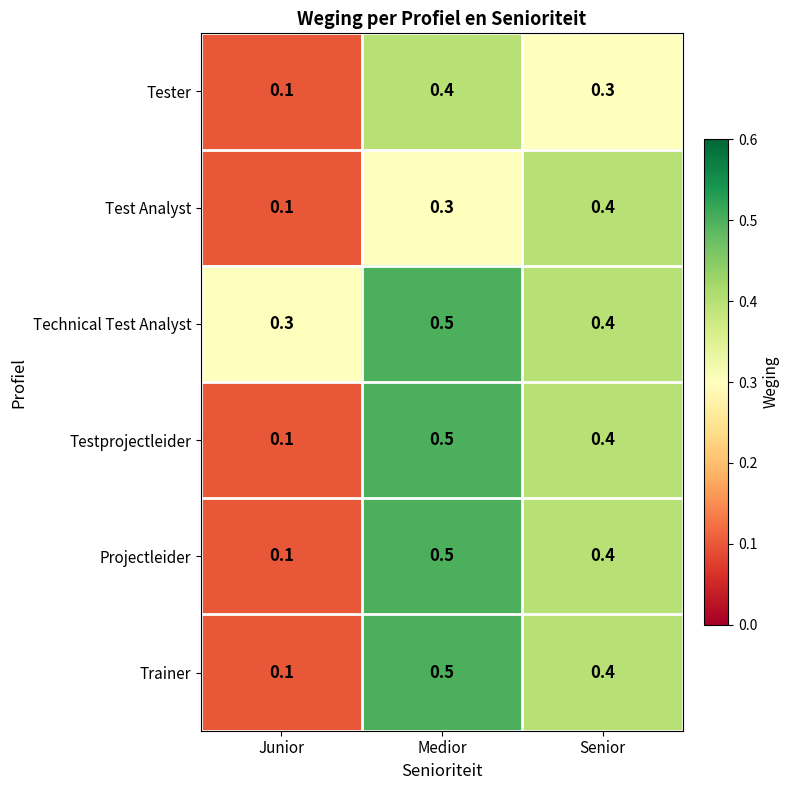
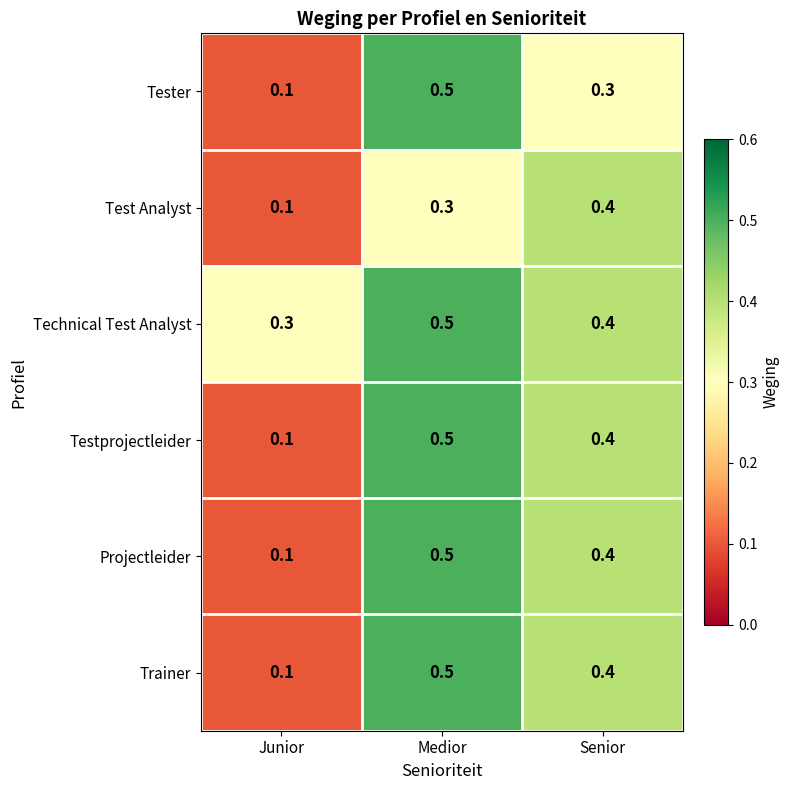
Tester, Medior: 0.4 -> 0.5
